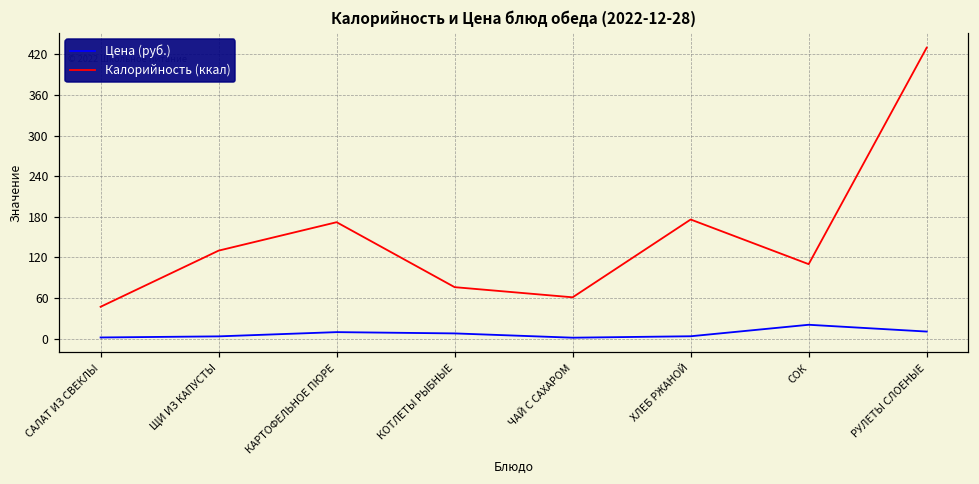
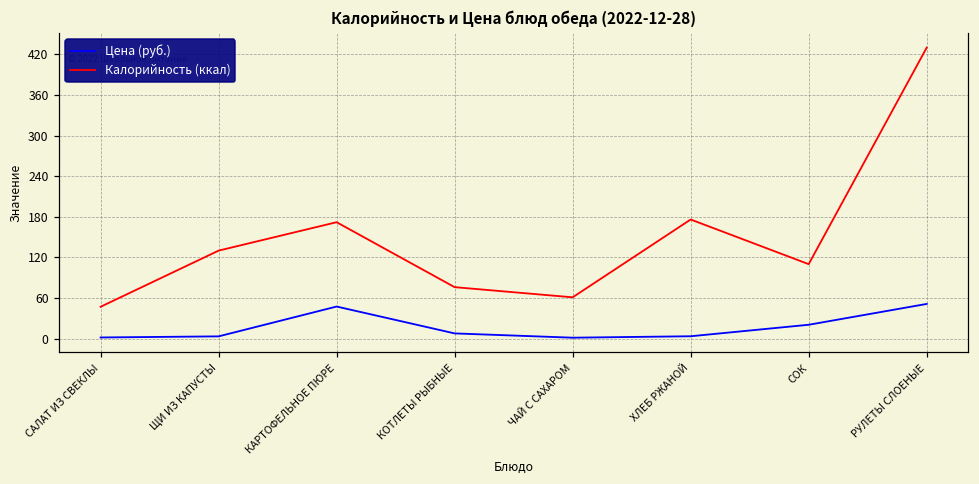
Цена (руб.), КАРТОФЕЛЬНОЕ ПЮРЕ: 10 -> 50
Цена (руб.), РУЛЕТЫ СЛОЕНЫЕ: 10 -> 50
